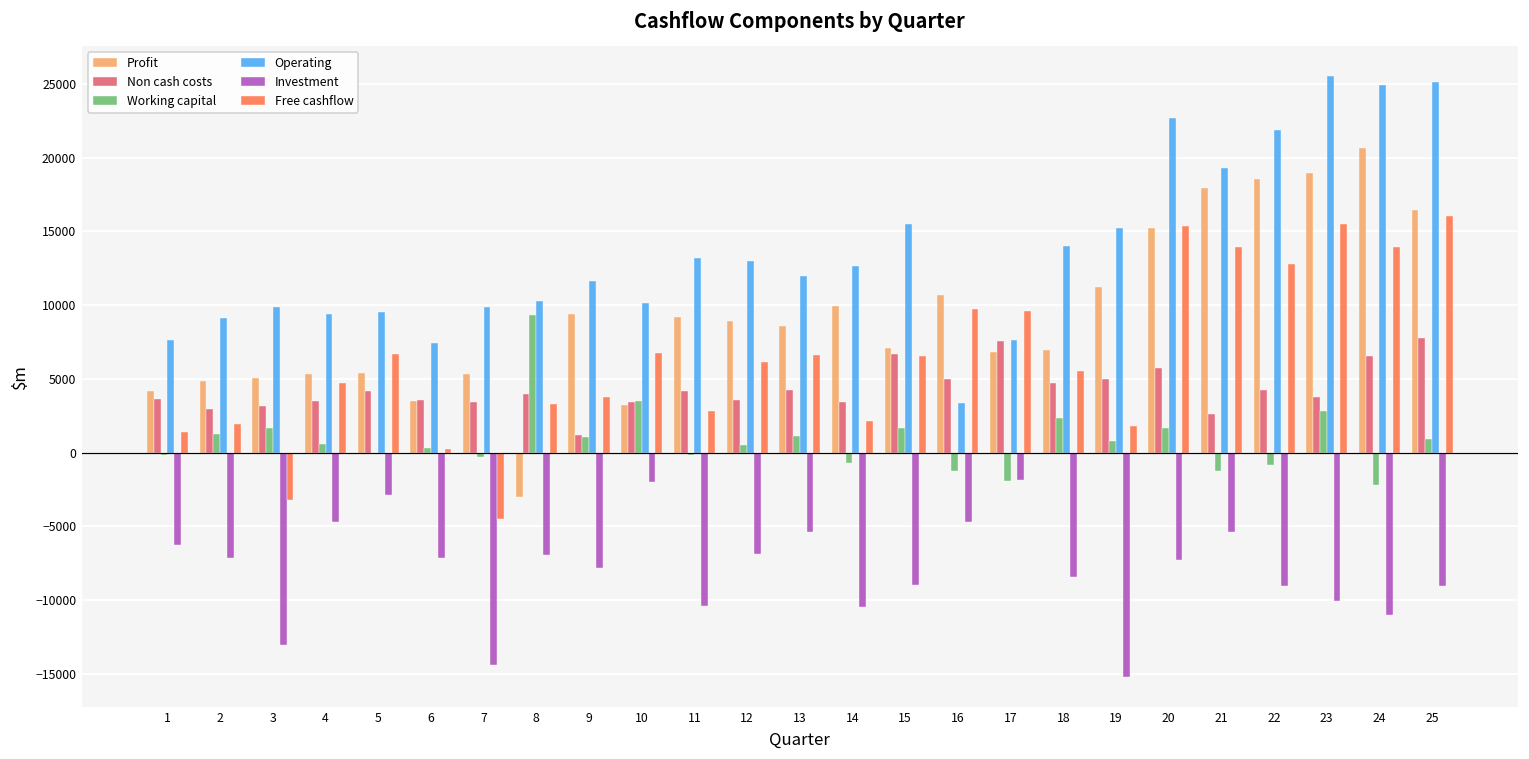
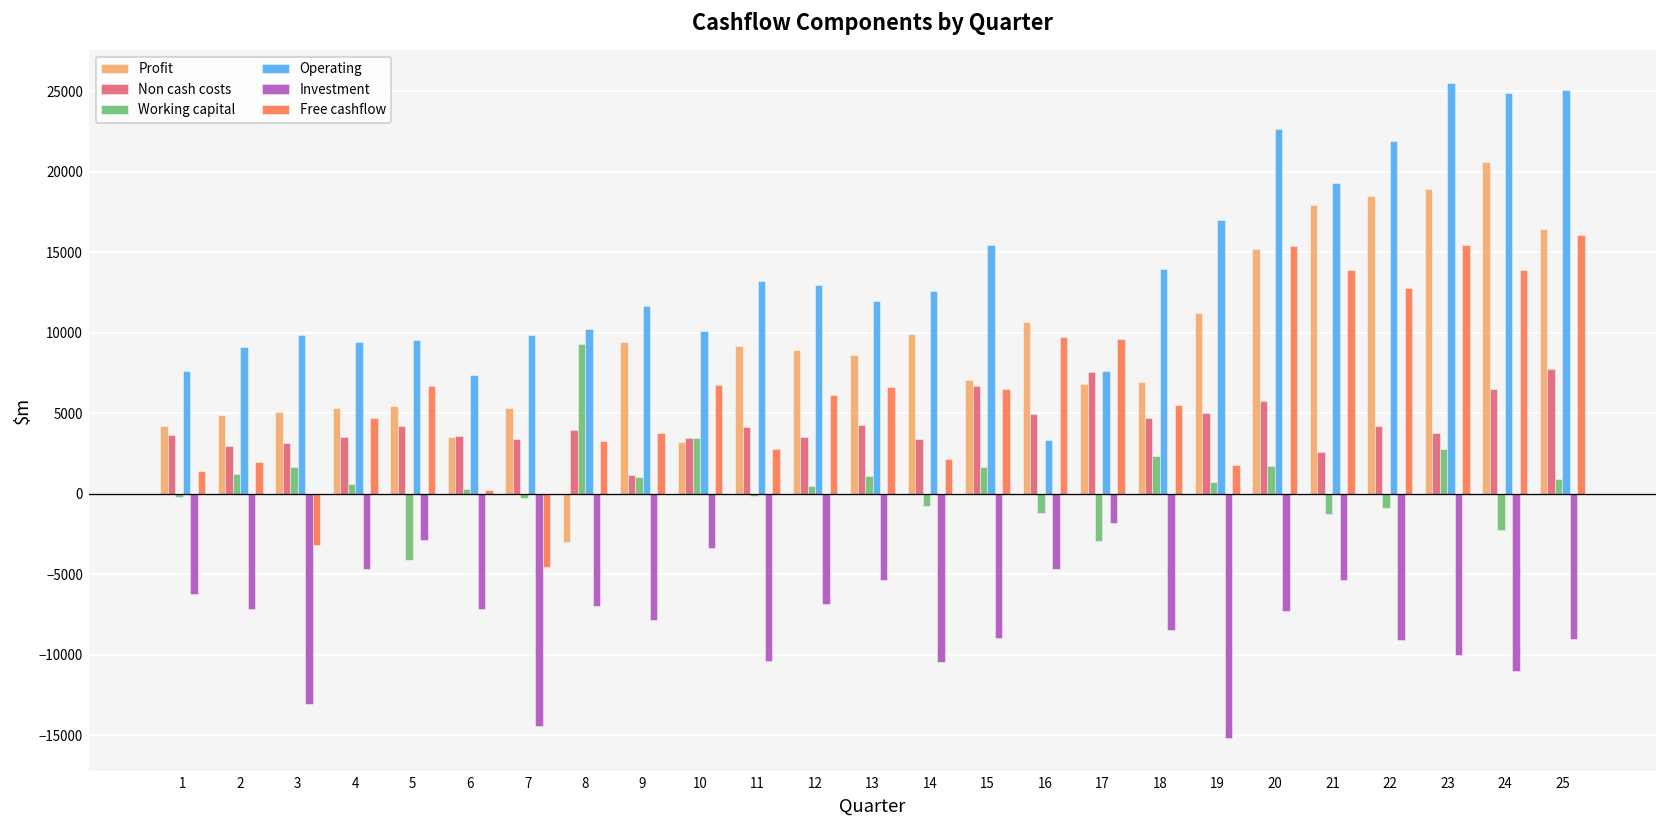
Working capital, 5: -100 -> -4100
Investment, 10: -2000 -> -3400
Working capital, 17: -1900 -> -3000
Operating, 19: 15200 -> 17000
